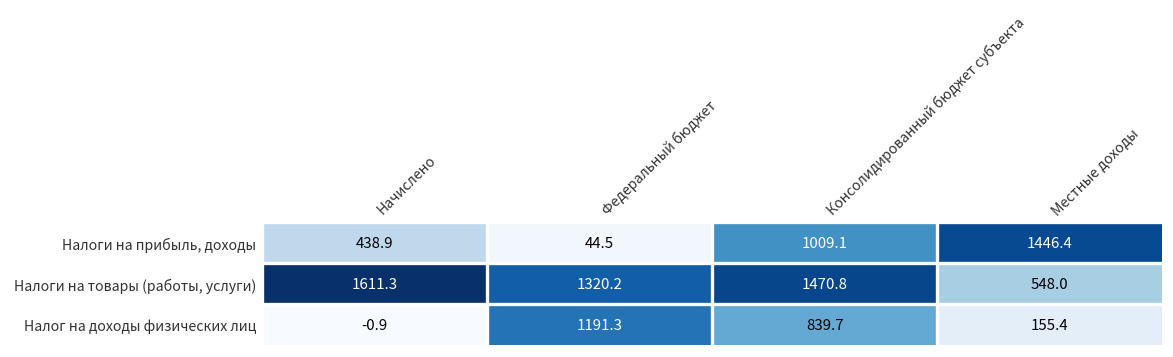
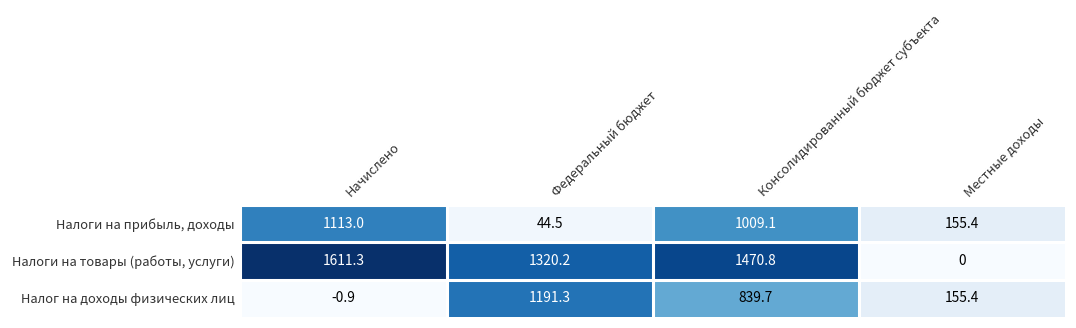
Налоги на прибыль, доходы, Начислено: 438.9 -> 1113.0
Налоги на прибыль, доходы, Местные доходы: 1446.4 -> 155.4
Налоги на товары (работы, услуги), Местные доходы: 548.0 -> 0
